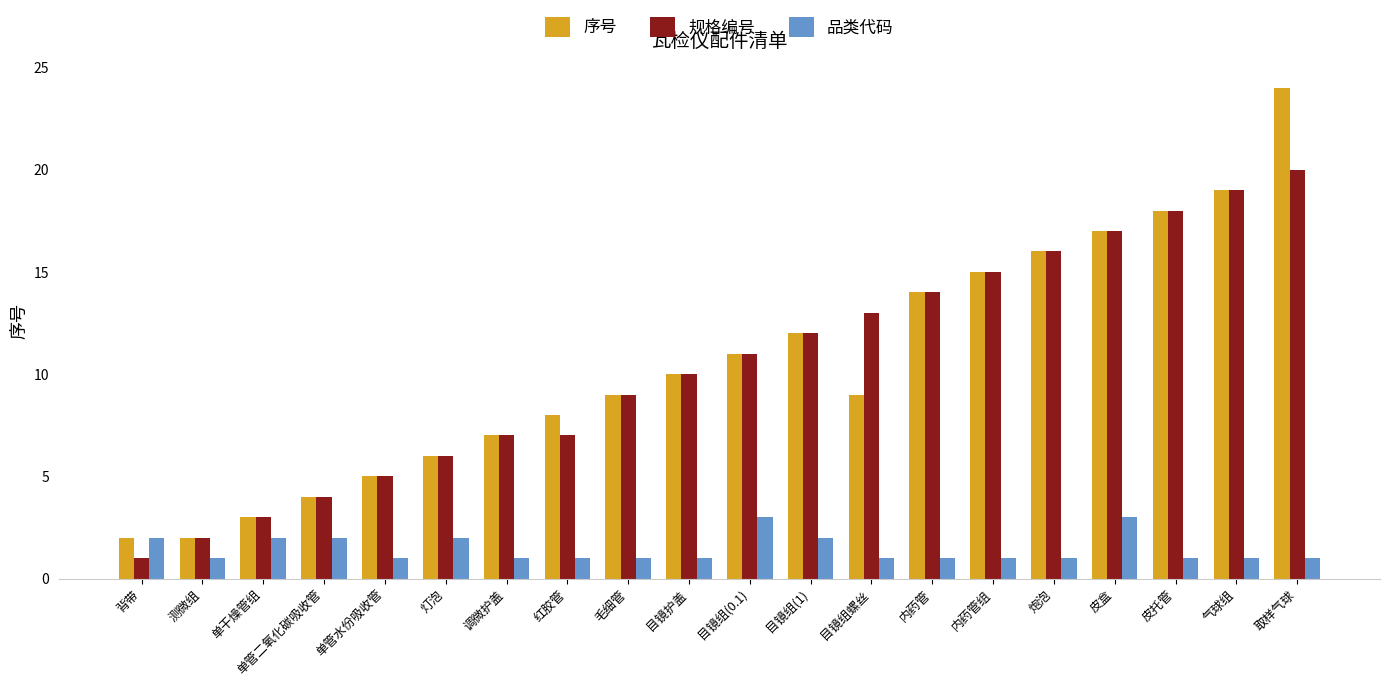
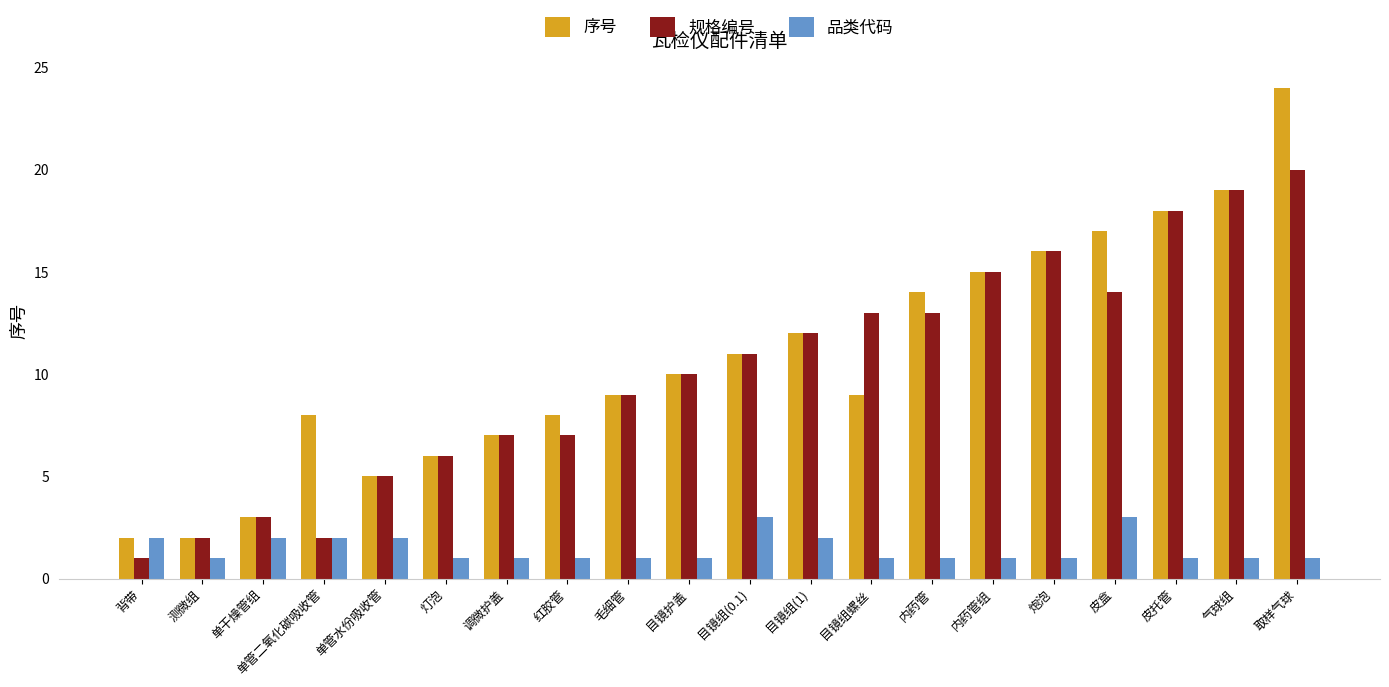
序号, 单管二氧化碳吸收管: 4 -> 8
规格编号, 单管二氧化碳吸收管: 4 -> 2
品类代码, 单管水份吸收管: 1 -> 2
品类代码, 灯泡: 2 -> 1
规格编号, 内药管: 14 -> 13
规格编号, 皮盒: 17 -> 14
